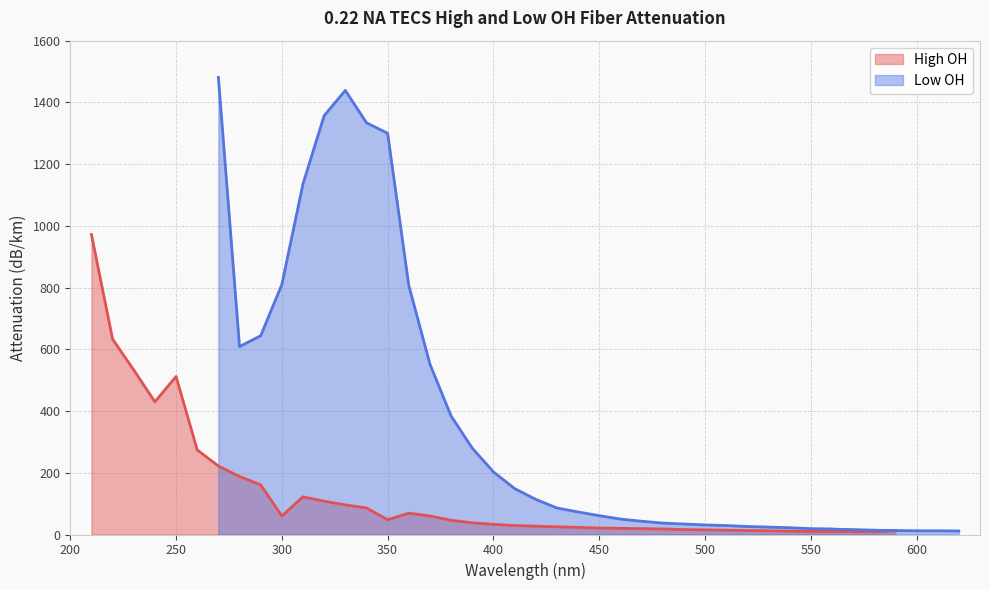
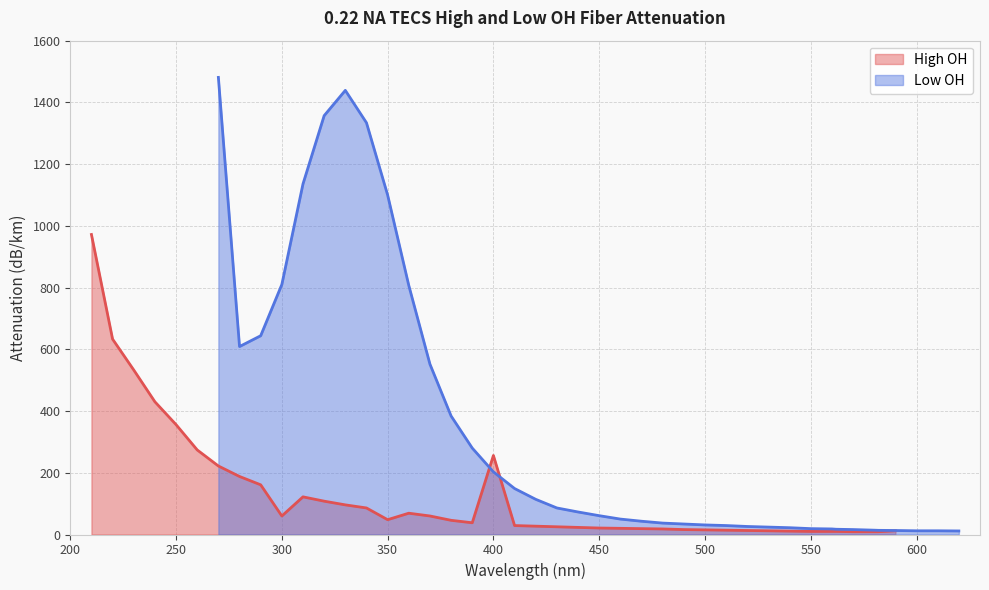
High OH, 250: 510 -> 360
Low OH, 350: 1300 -> 1100
High OH, 400: 30 -> 260
